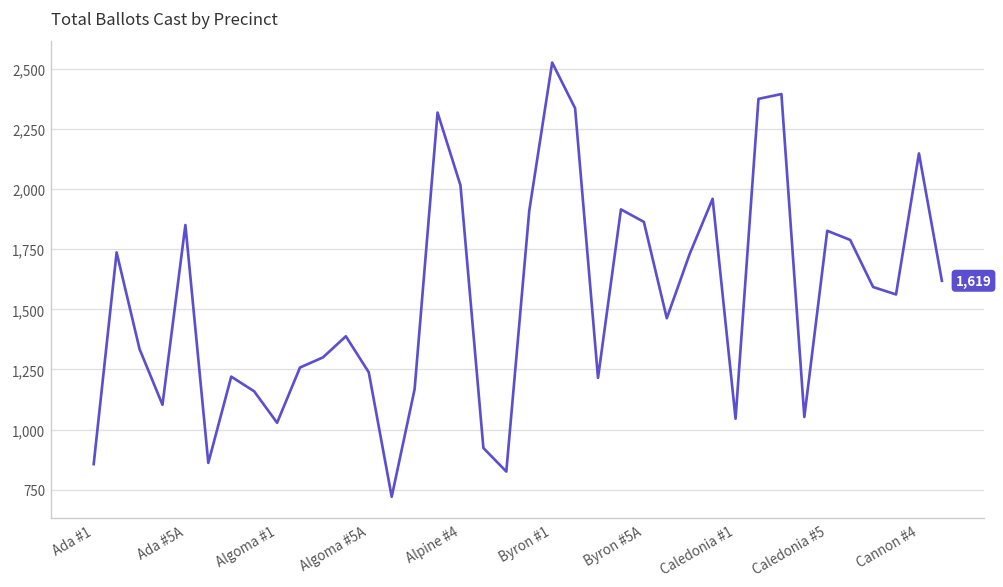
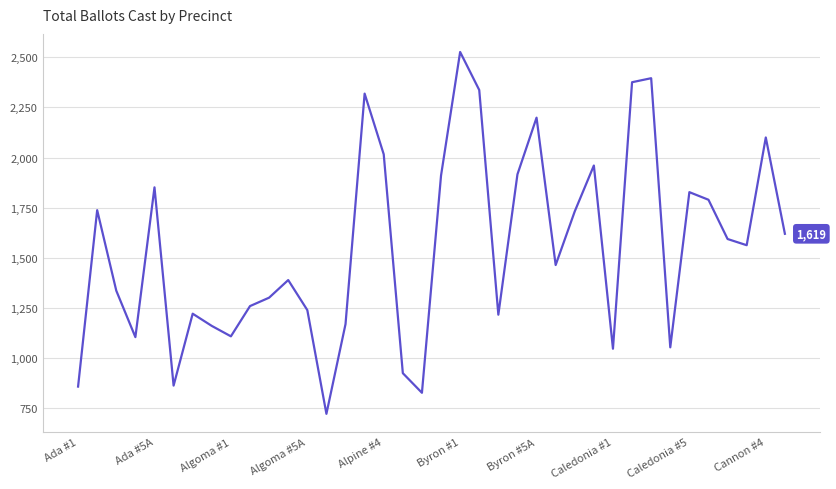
Algoma #1: 1,030 -> 1,110
Byron #5A: 1,860 -> 2,200
Cannon #4: 2,150 -> 2,100
